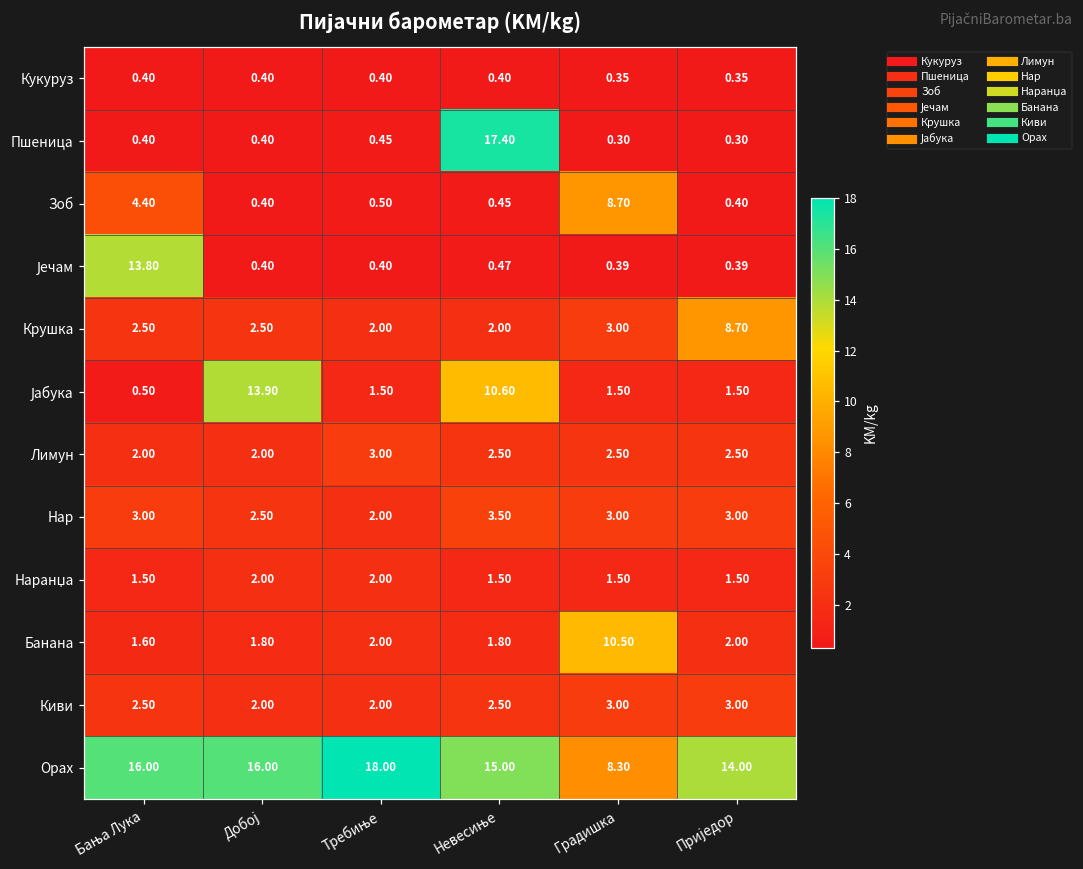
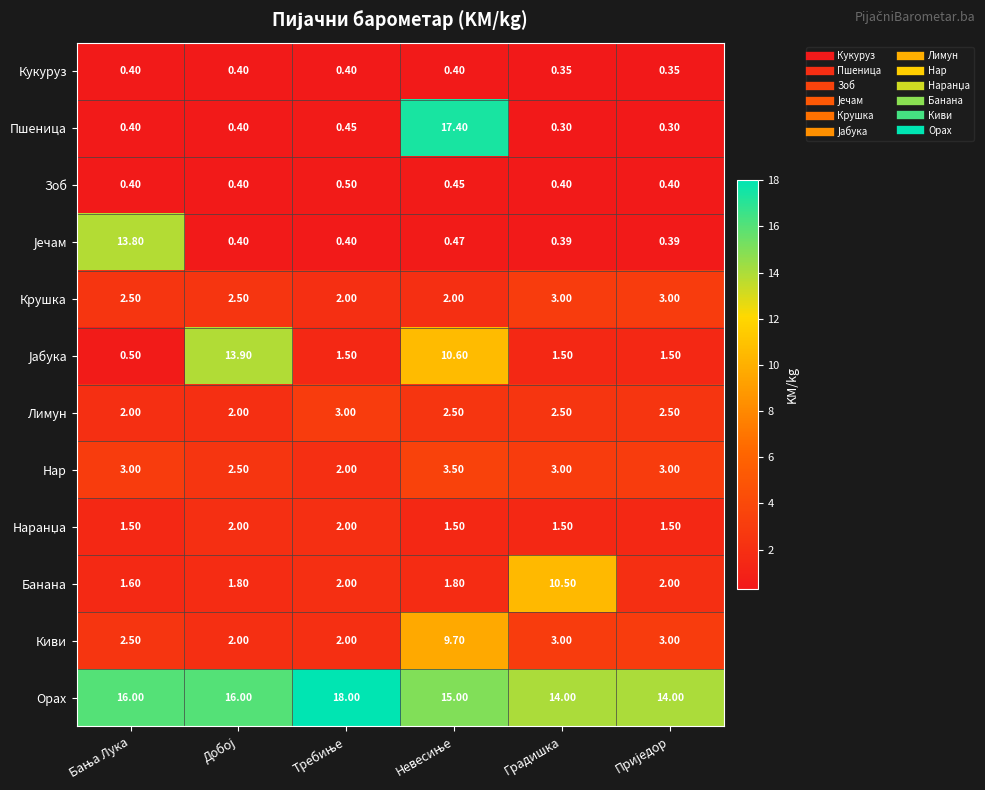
Зоб, Бања Лука: 4.40 -> 0.40
Зоб, Градишка: 8.70 -> 0.40
Крушка, Приједор: 8.70 -> 3.00
Киви, Невесиње: 2.50 -> 9.70
Орах, Градишка: 8.30 -> 14.00
